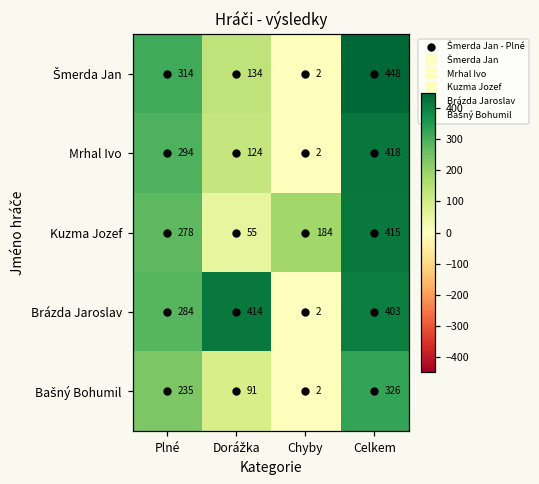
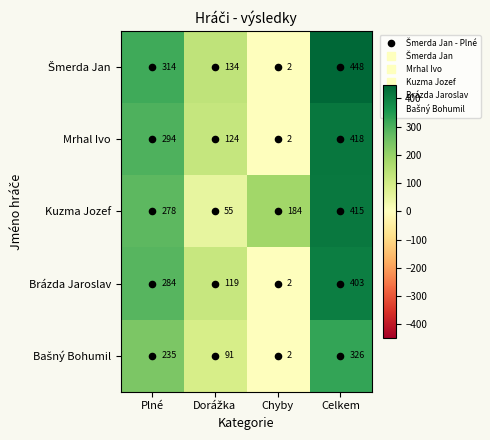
Brázda Jaroslav, Dorážka: 414 -> 119
